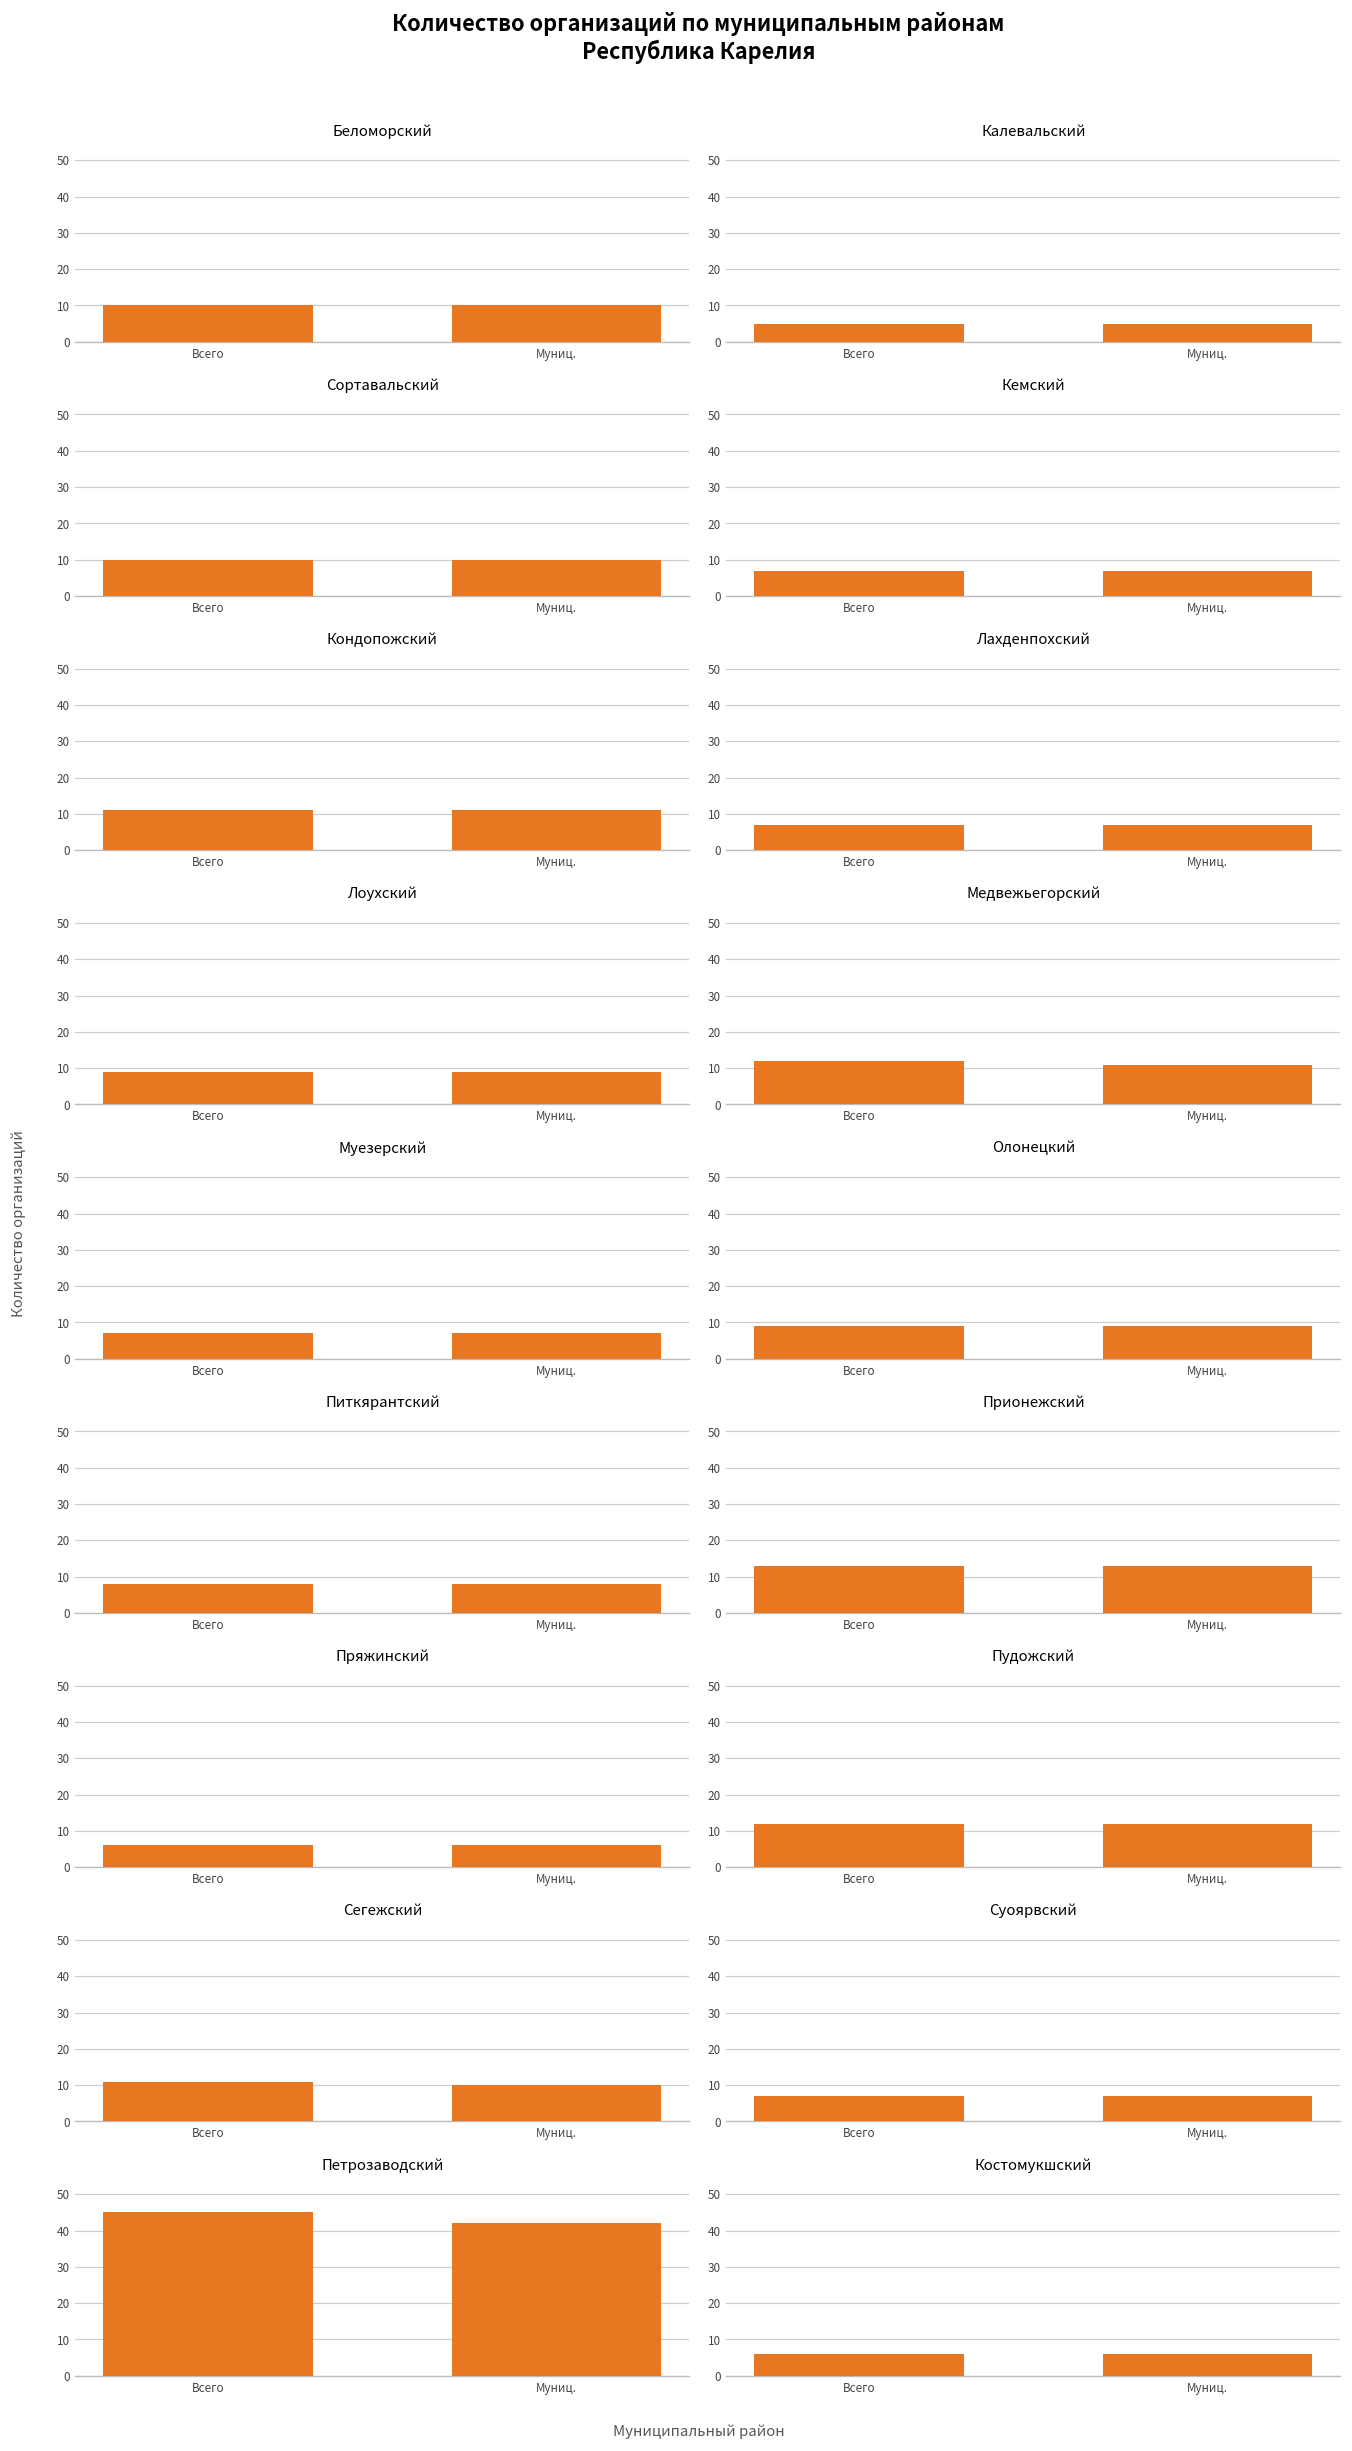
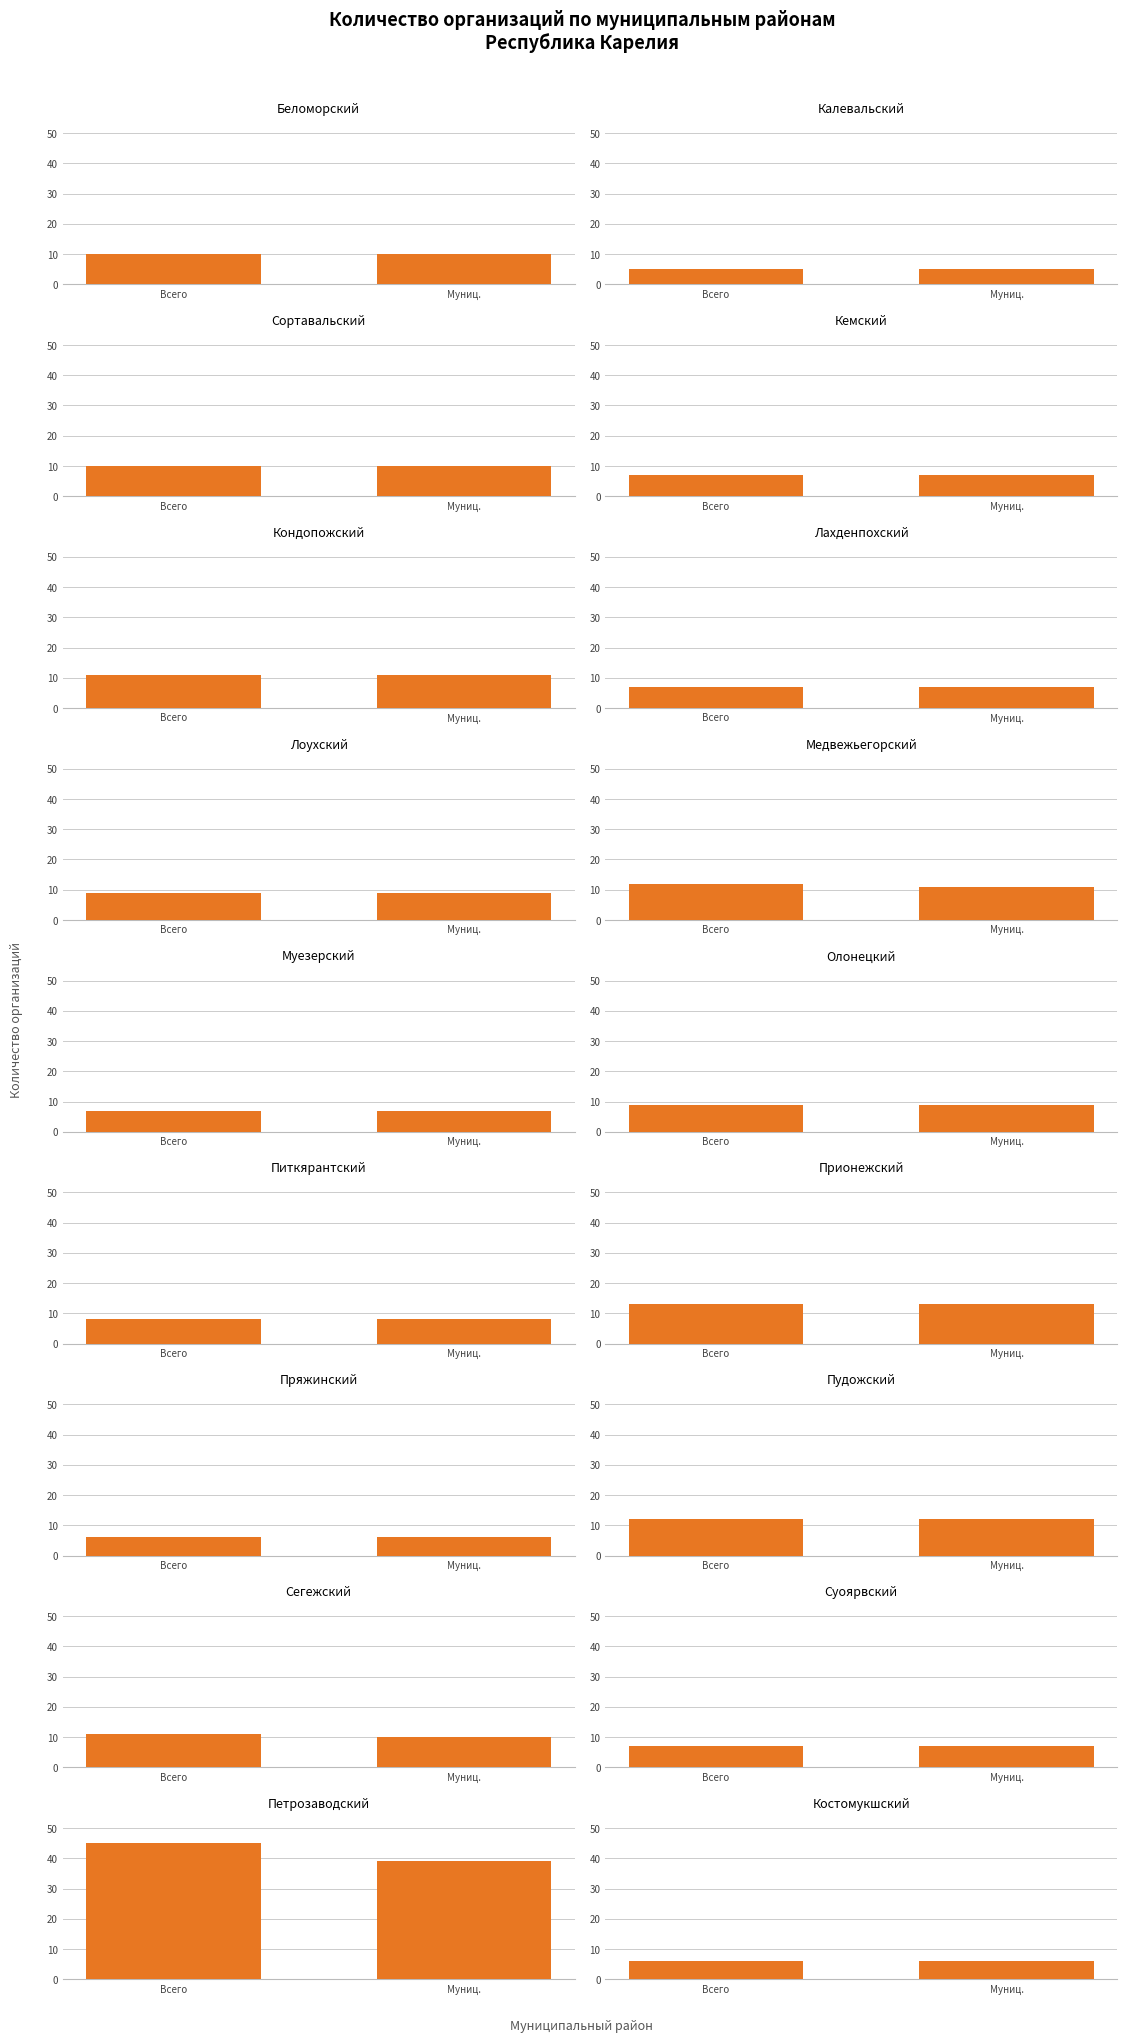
Петрозаводский, Муниц.: 42 -> 39
